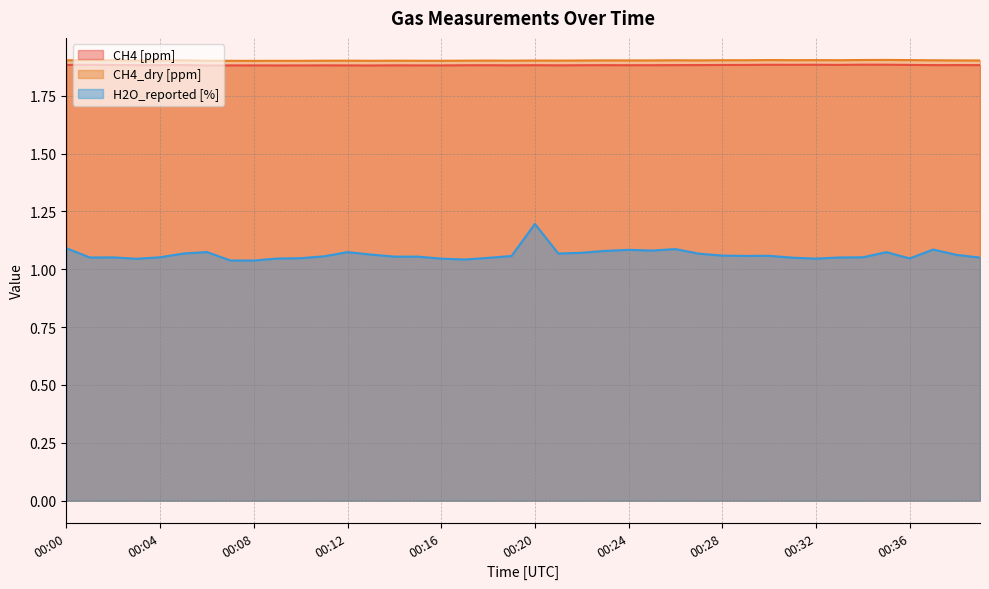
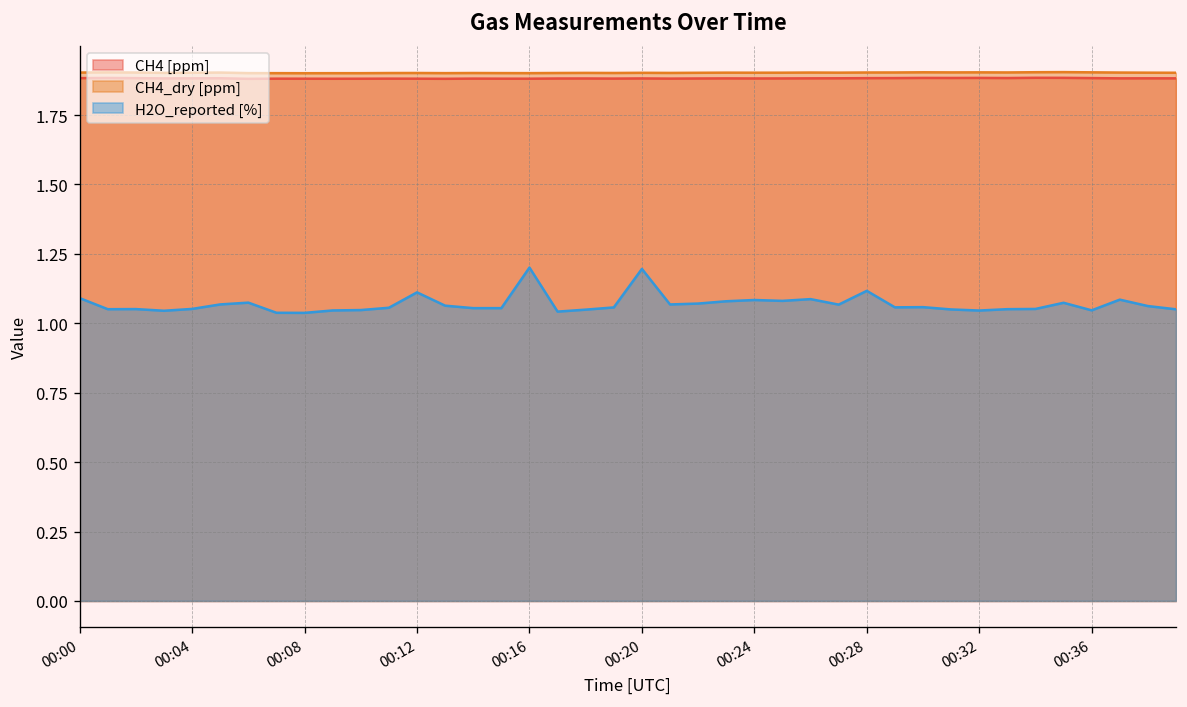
H2O_reported [%], 00:12: 1.07 -> 1.11
H2O_reported [%], 00:16: 1.05 -> 1.20
H2O_reported [%], 00:28: 1.06 -> 1.12
